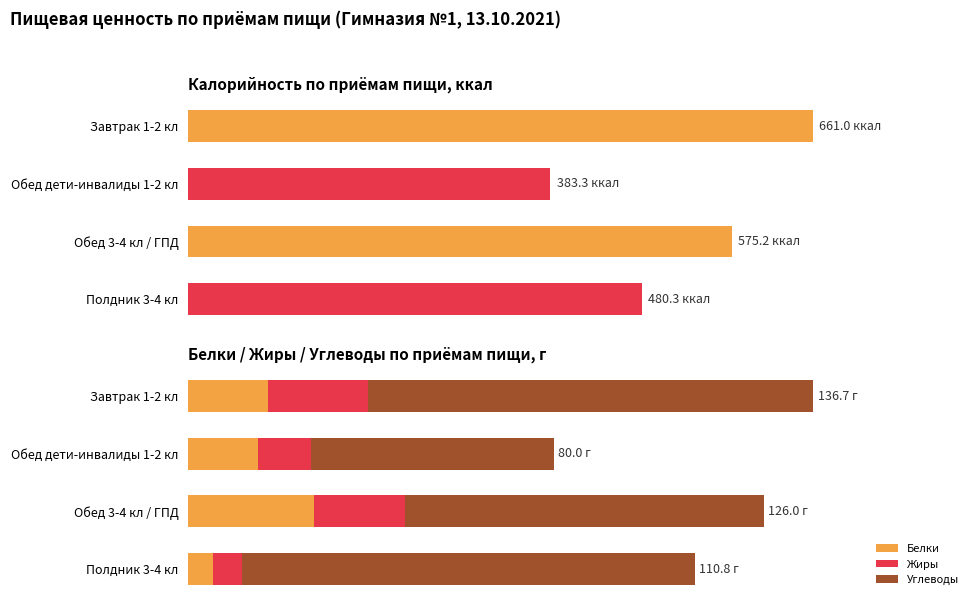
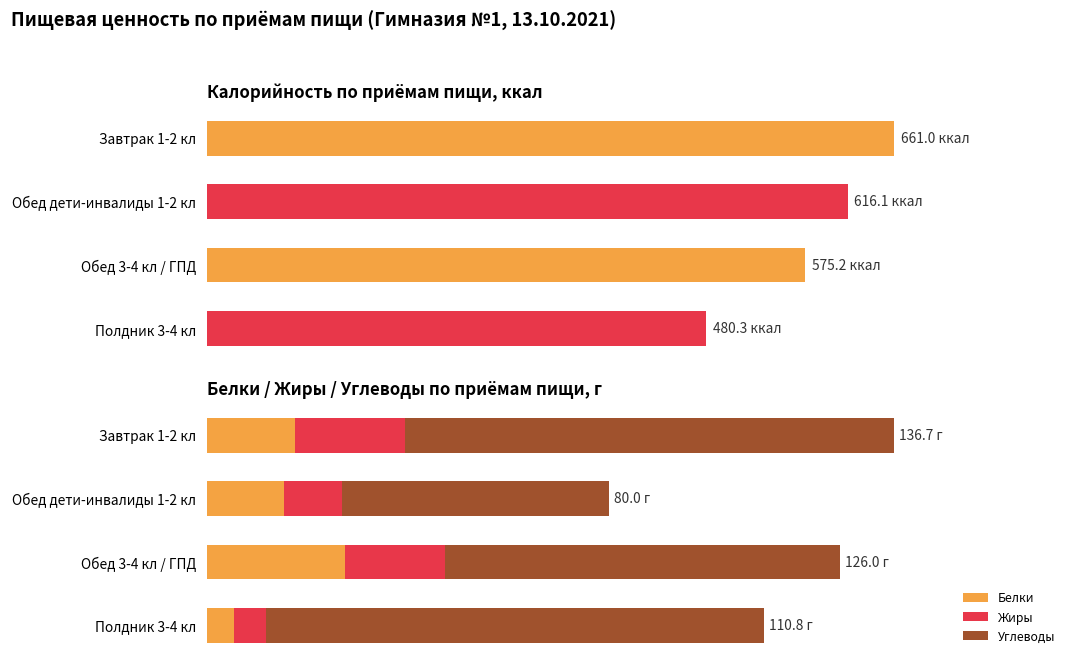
Калорийность по приёмам пищи, ккал, Обед дети-инвалиды 1-2 кл: 383.3 -> 616.1
